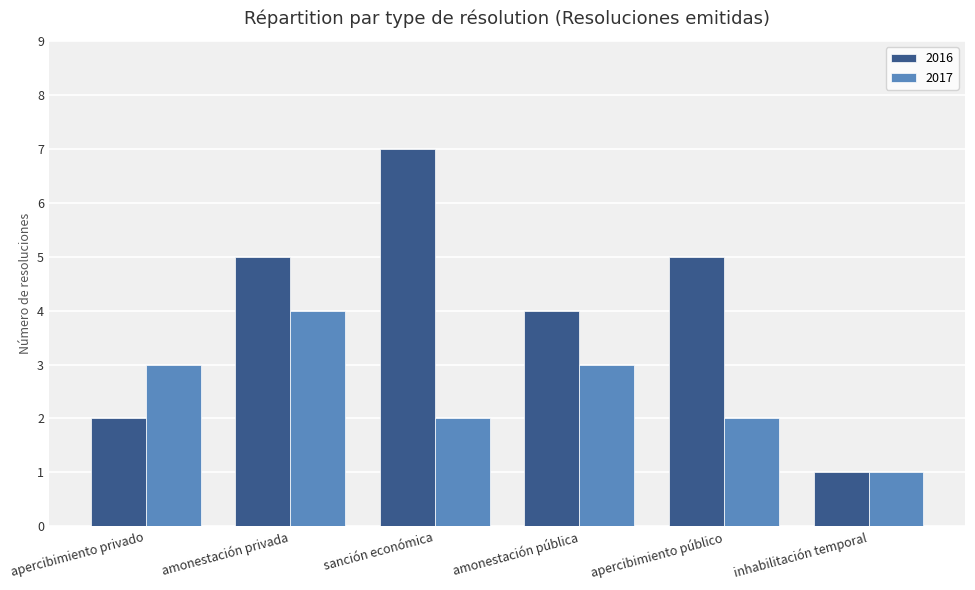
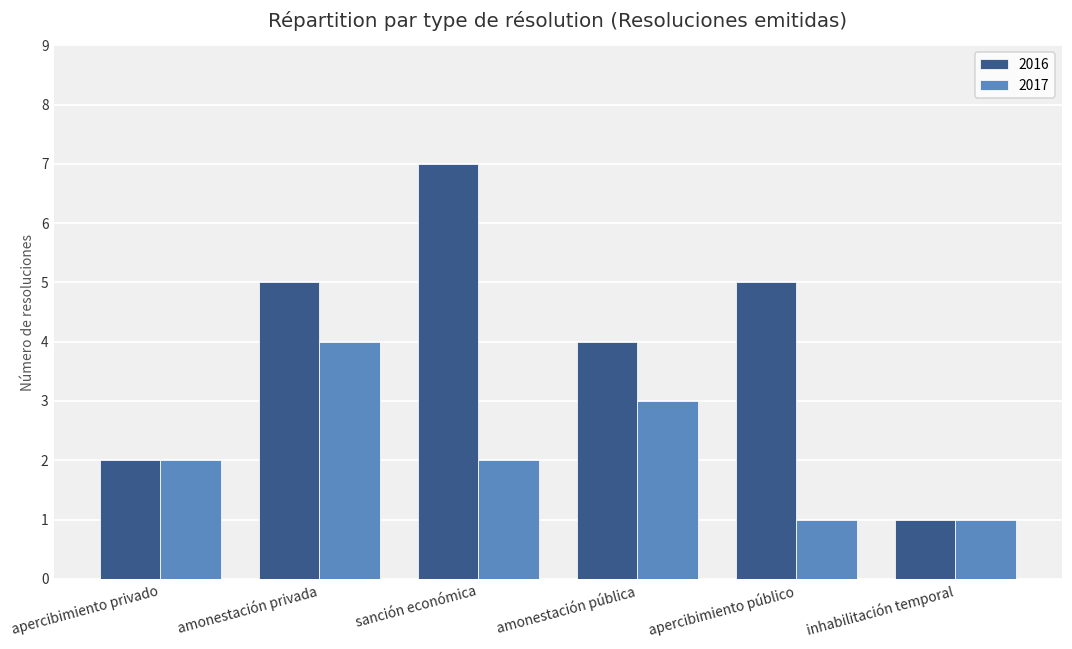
2017, apercibimiento privado: 3 -> 2
2017, apercibimiento público: 2 -> 1
